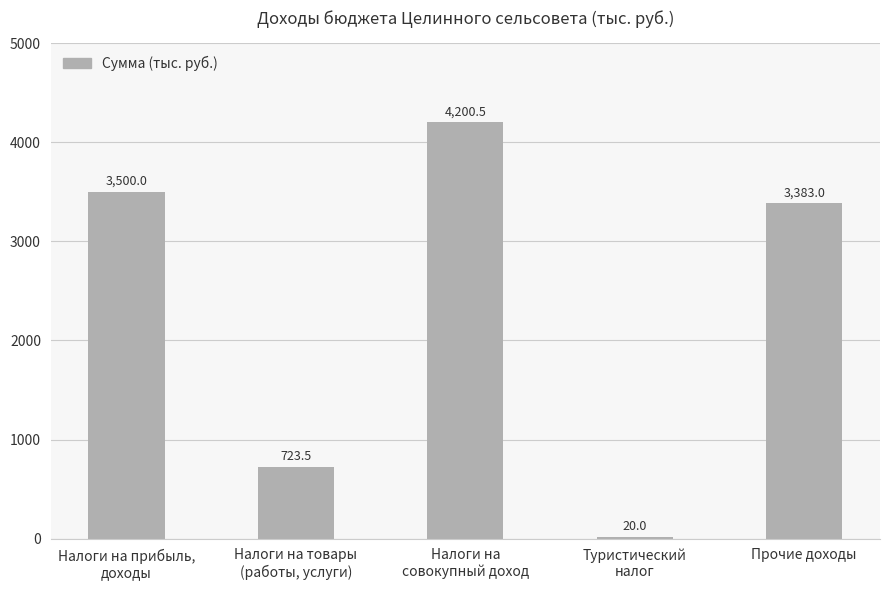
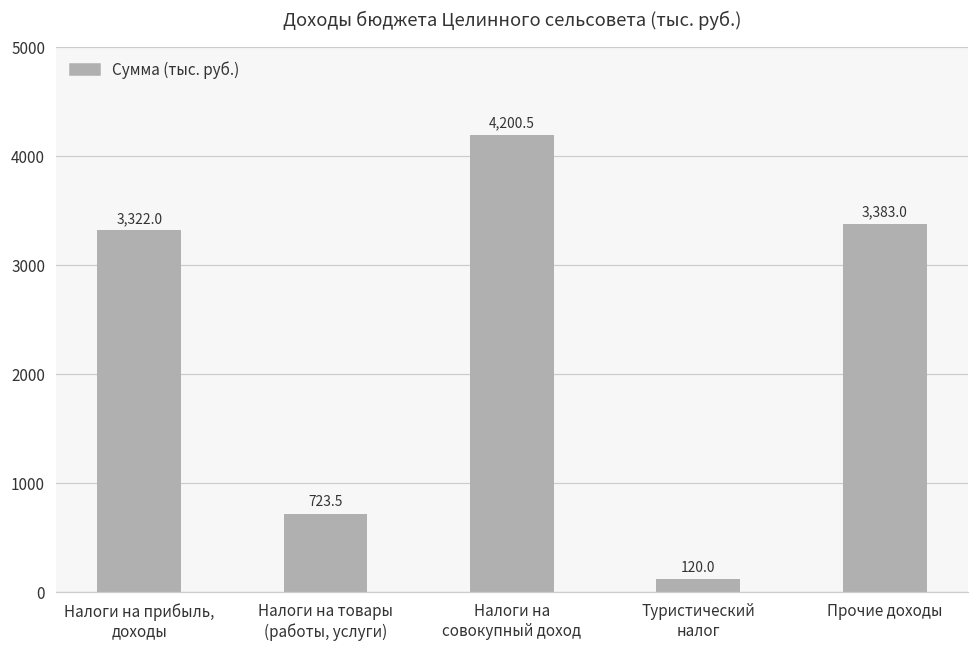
Налоги на прибыль, доходы: 3,500.0 -> 3,322.0
Туристический налог: 20.0 -> 120.0
